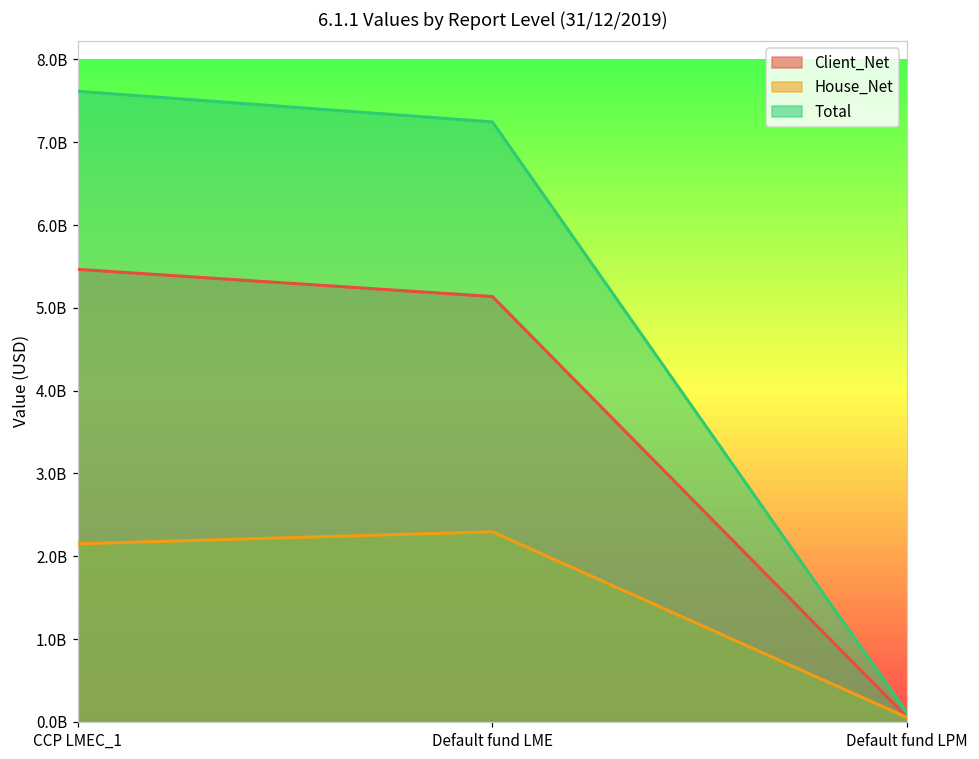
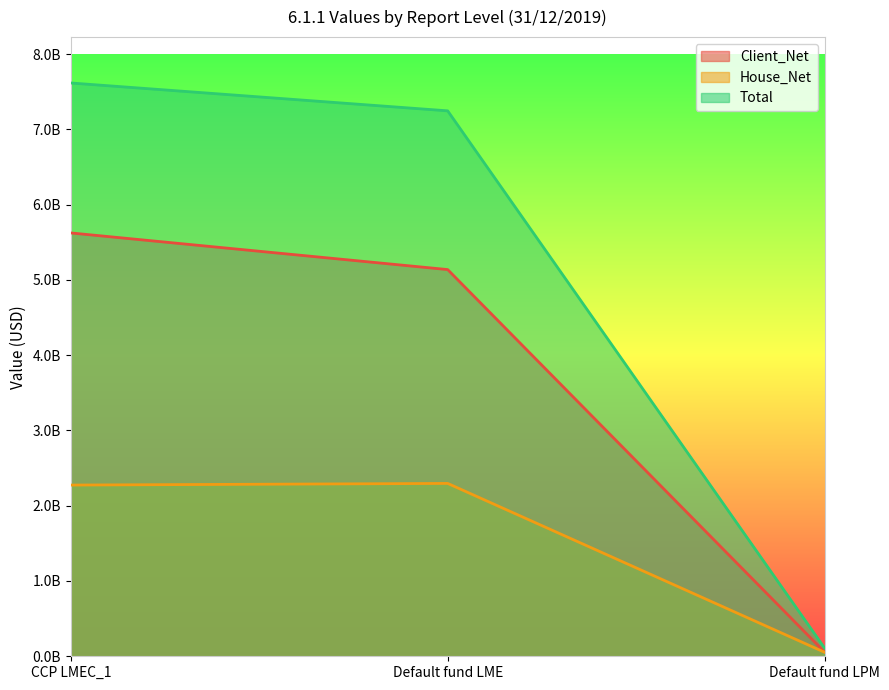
Client_Net, CCP LMEC_1: 5500000000 -> 5600000000
House_Net, CCP LMEC_1: 2200000000 -> 2300000000
